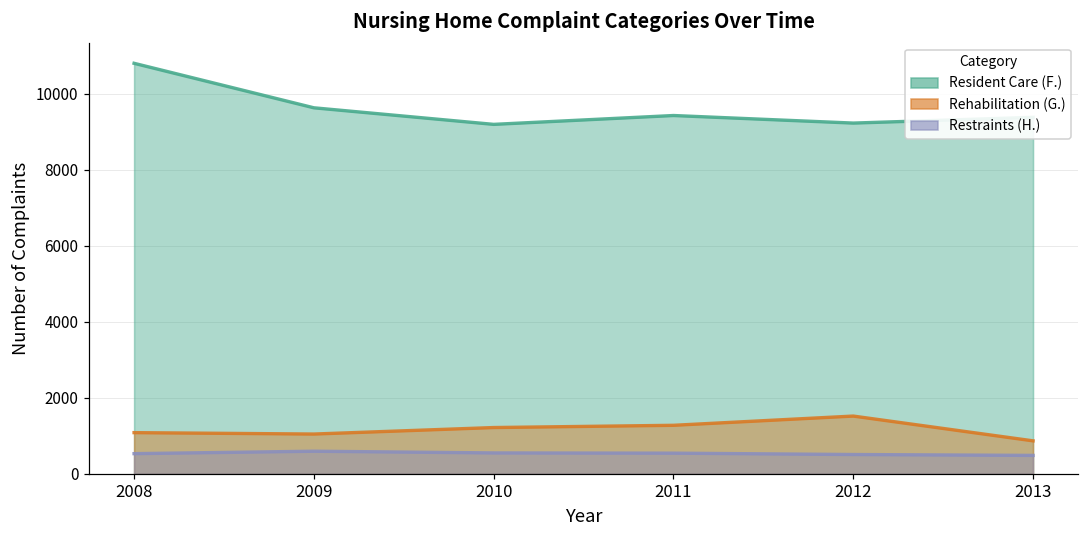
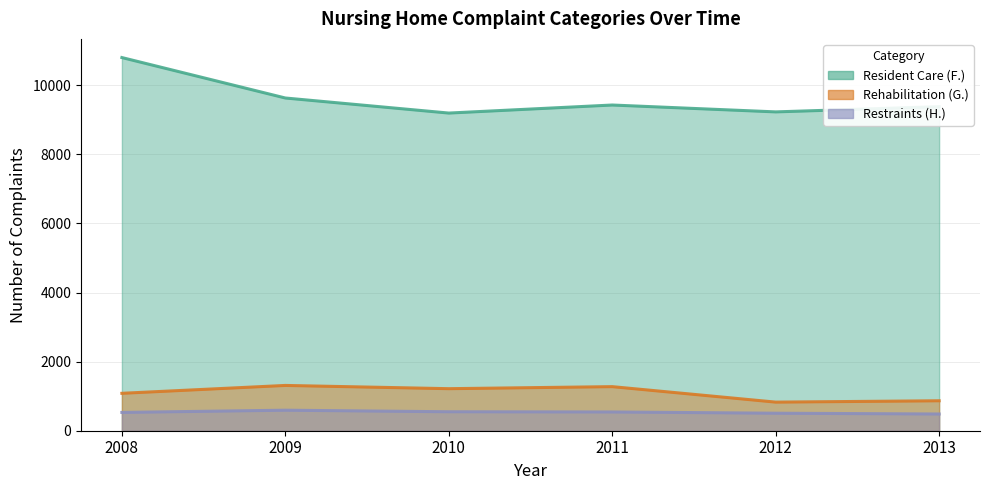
Rehabilitation (G.), 2009: 1000 -> 1300
Rehabilitation (G.), 2012: 1500 -> 800
